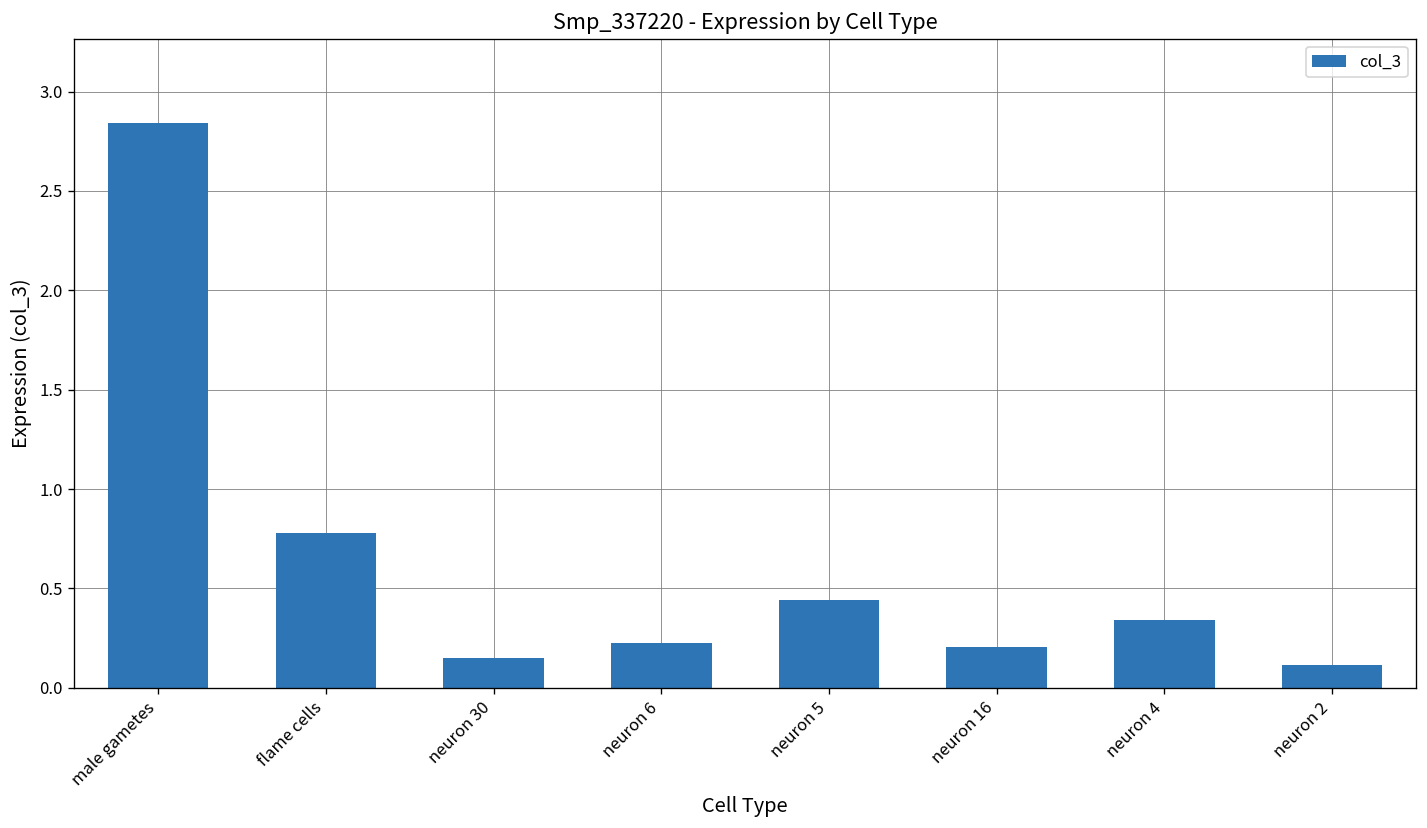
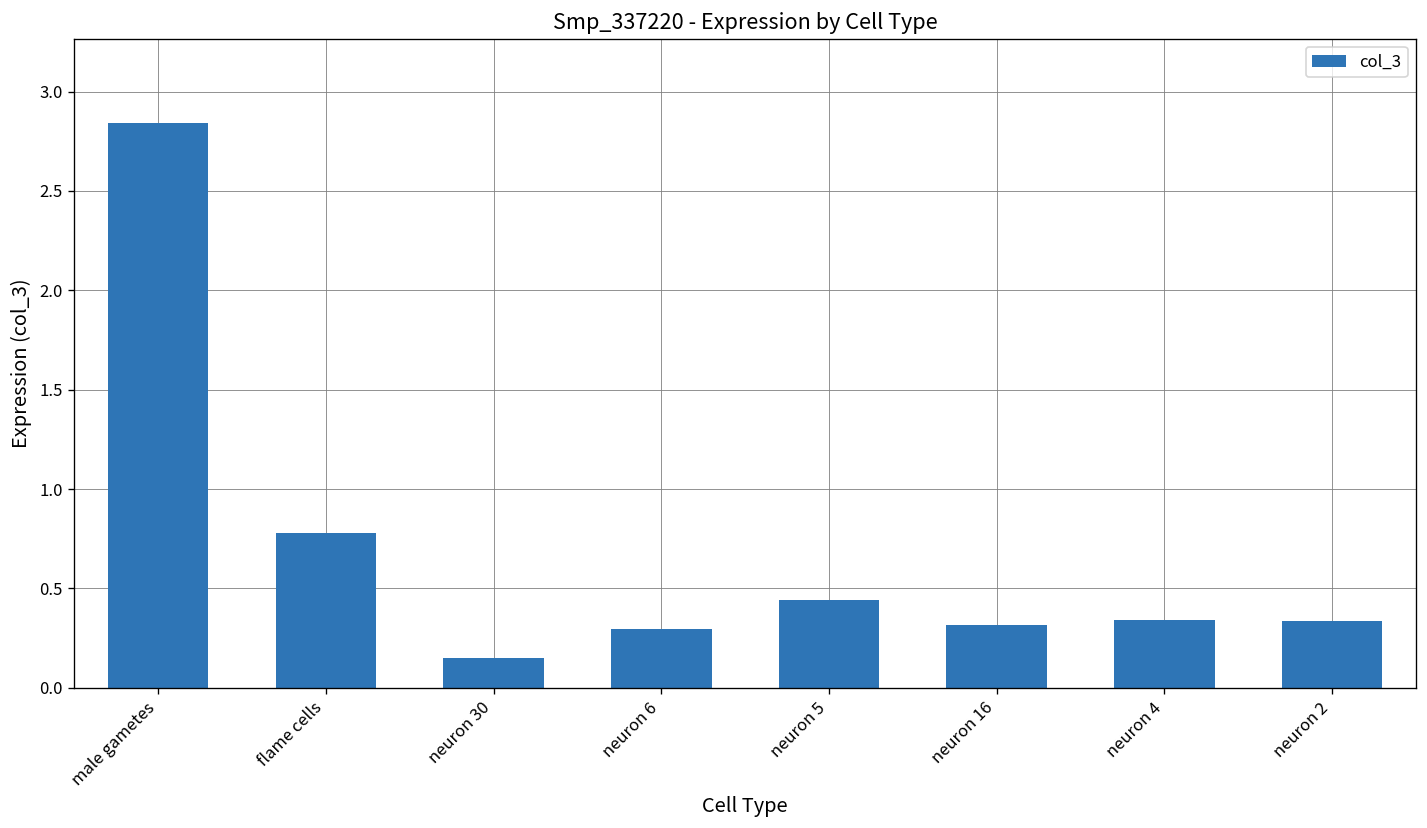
neuron 6: 0.22 -> 0.29
neuron 16: 0.20 -> 0.32
neuron 2: 0.12 -> 0.34
